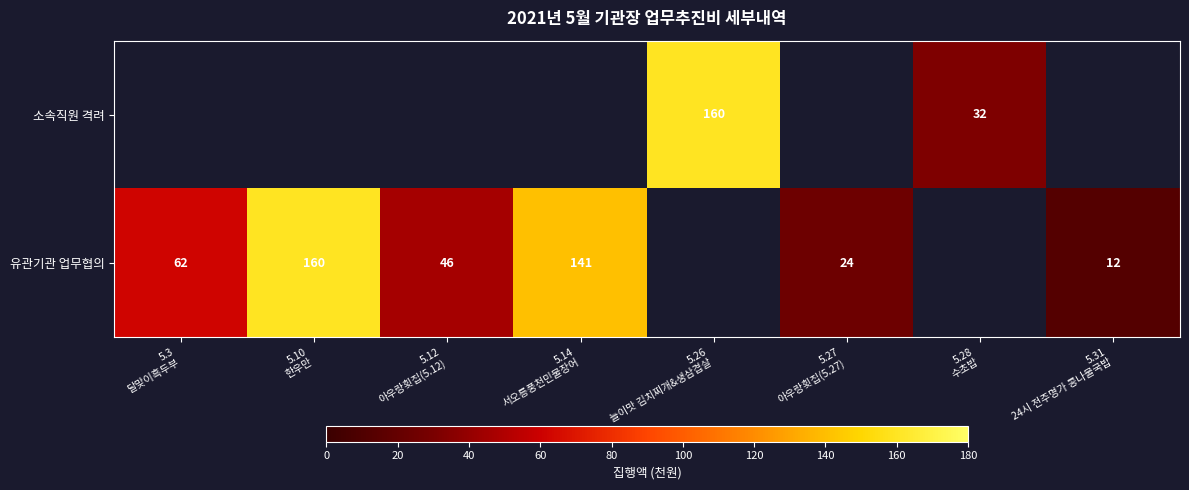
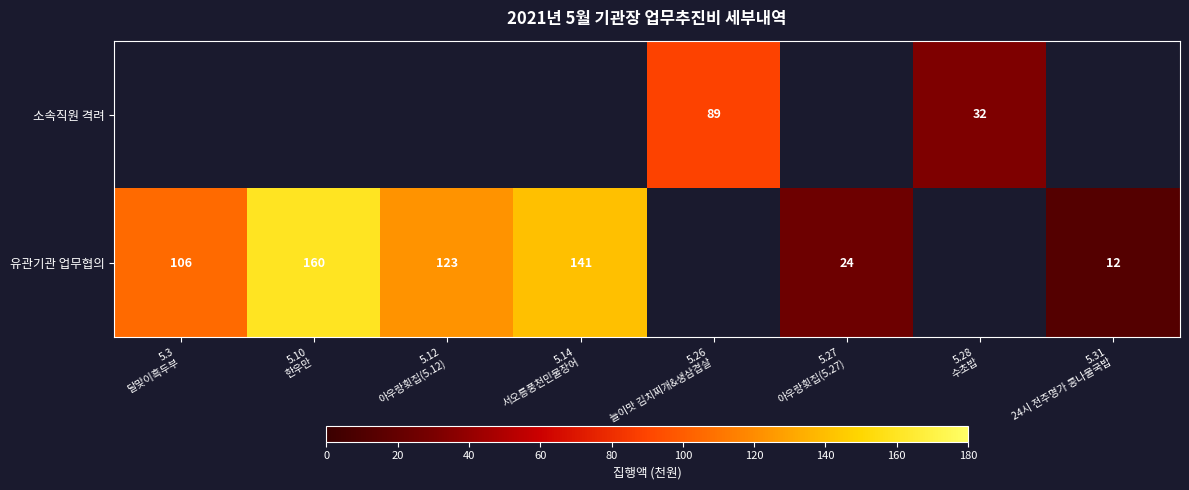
소속직원 격려, 5.26 늘이맛 김치찌개&생삼겹살: 160 -> 89
유관기관 업무협의, 5.3 달맞이흑두부: 62 -> 106
유관기관 업무협의, 5.12 아우랑횟집(5.12): 46 -> 123
